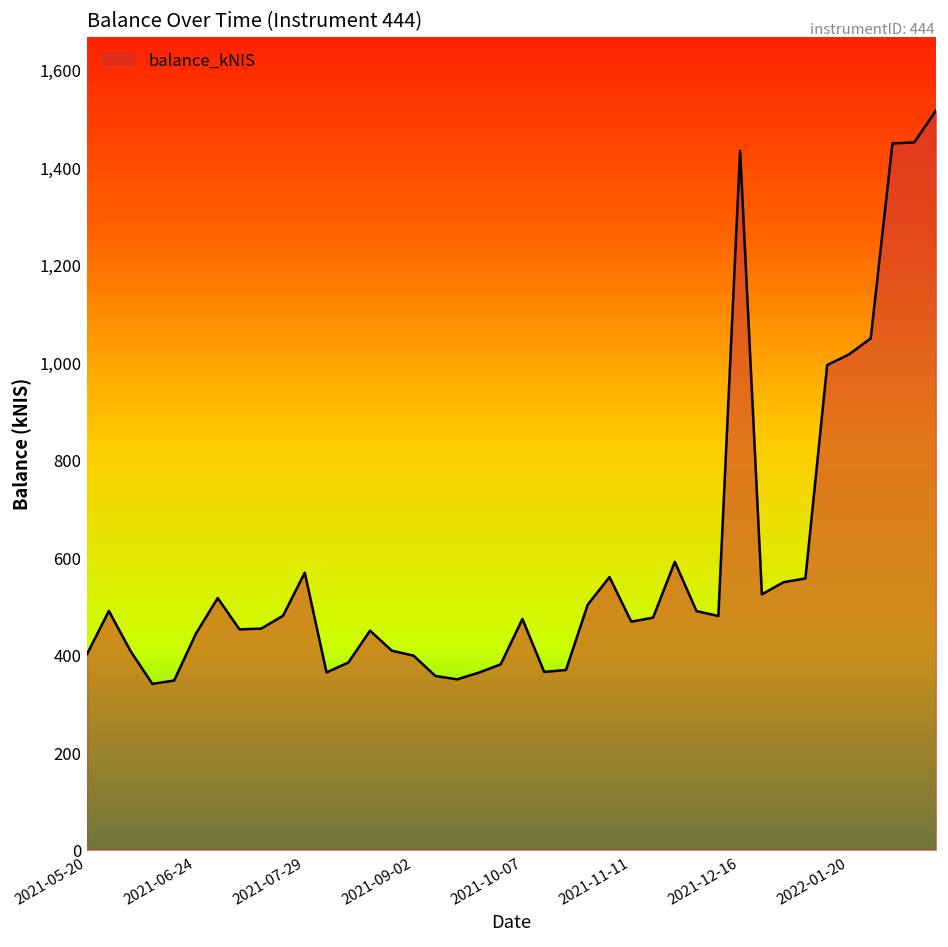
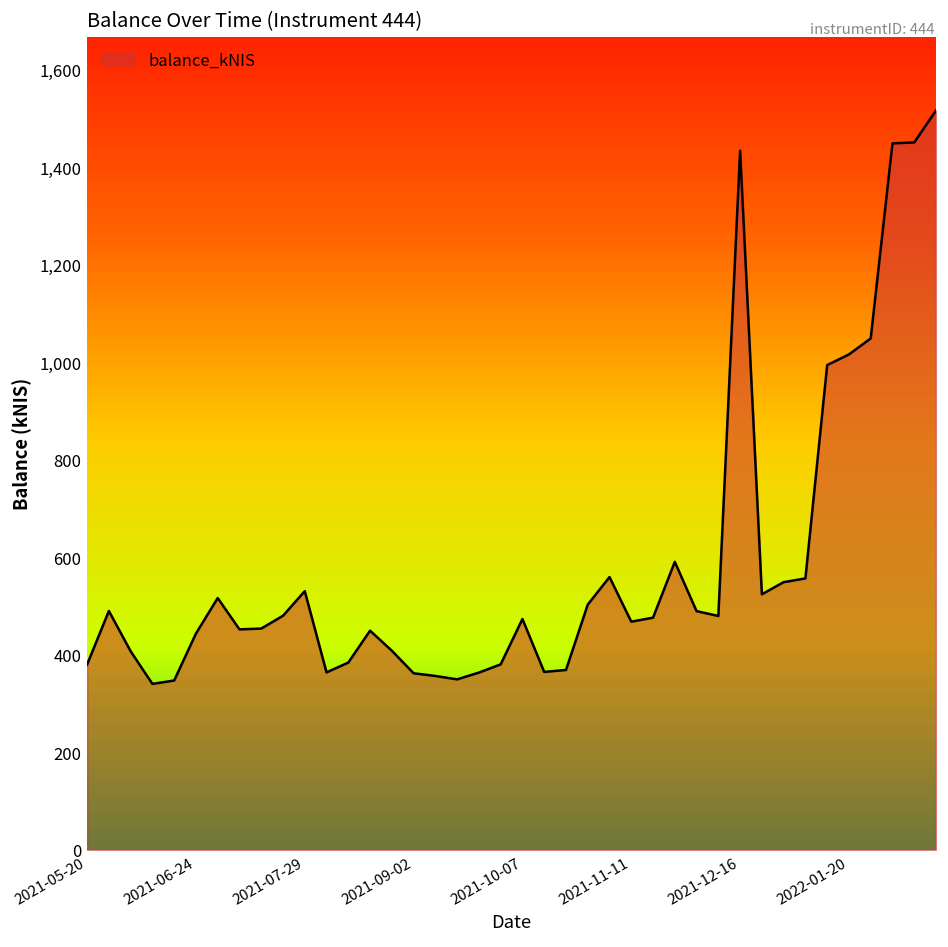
2021-05-20: 400 -> 380
2021-07-29: 570 -> 530
2021-09-02: 400 -> 360
